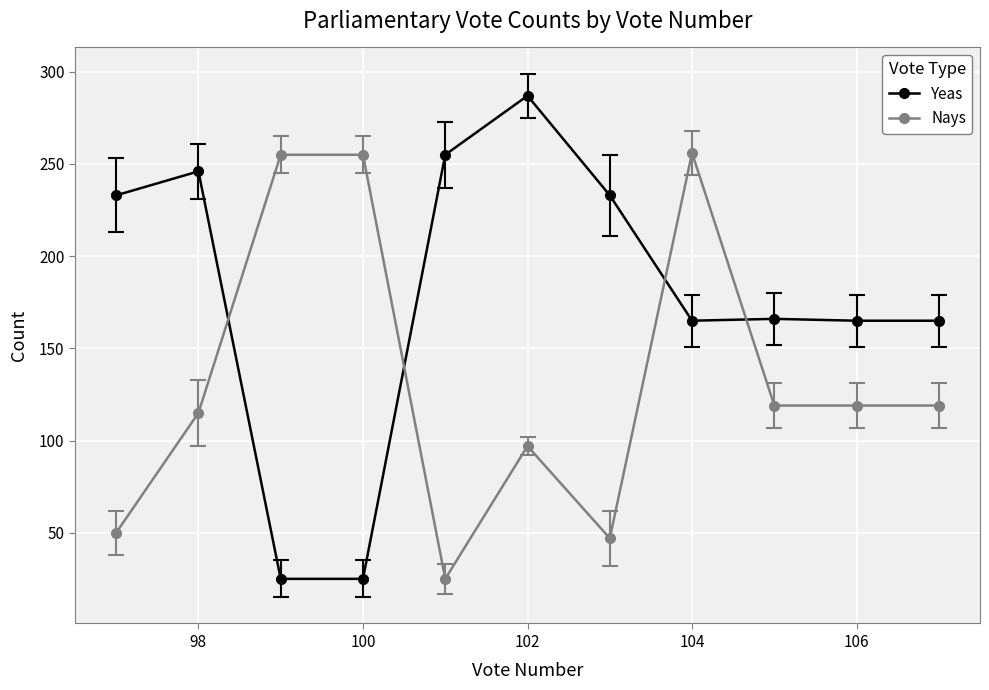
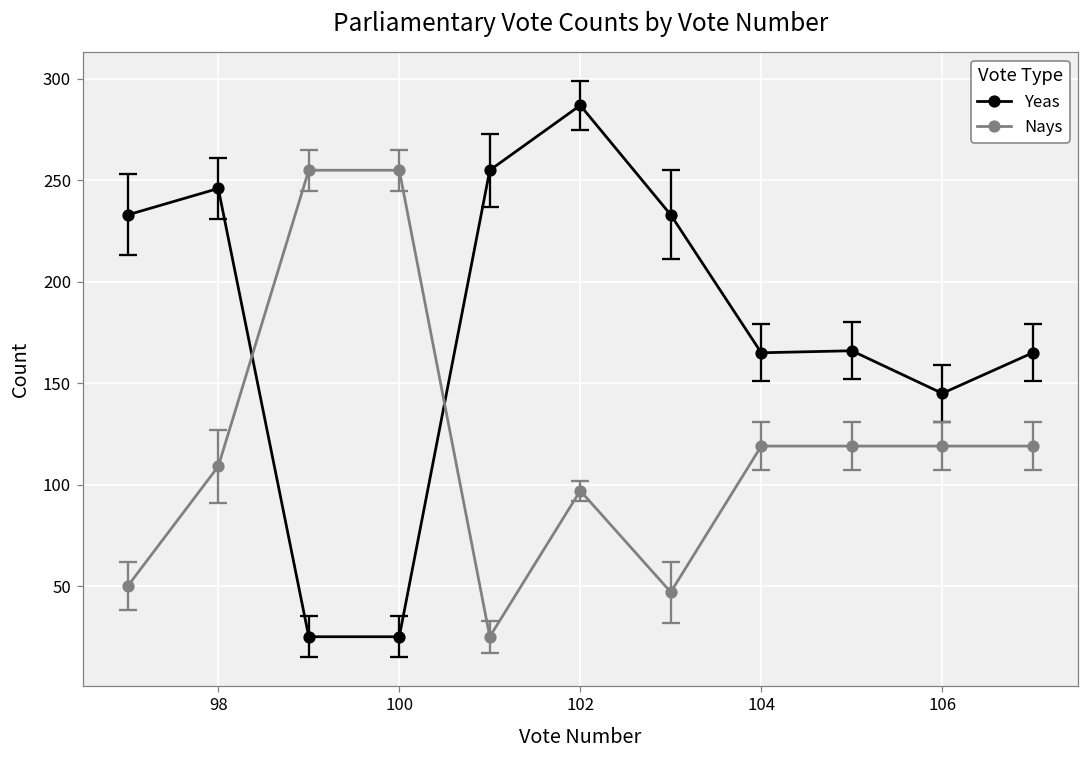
Nays, 98: 115 -> 109
Nays, 104: 256 -> 119
Yeas, 106: 165 -> 145
